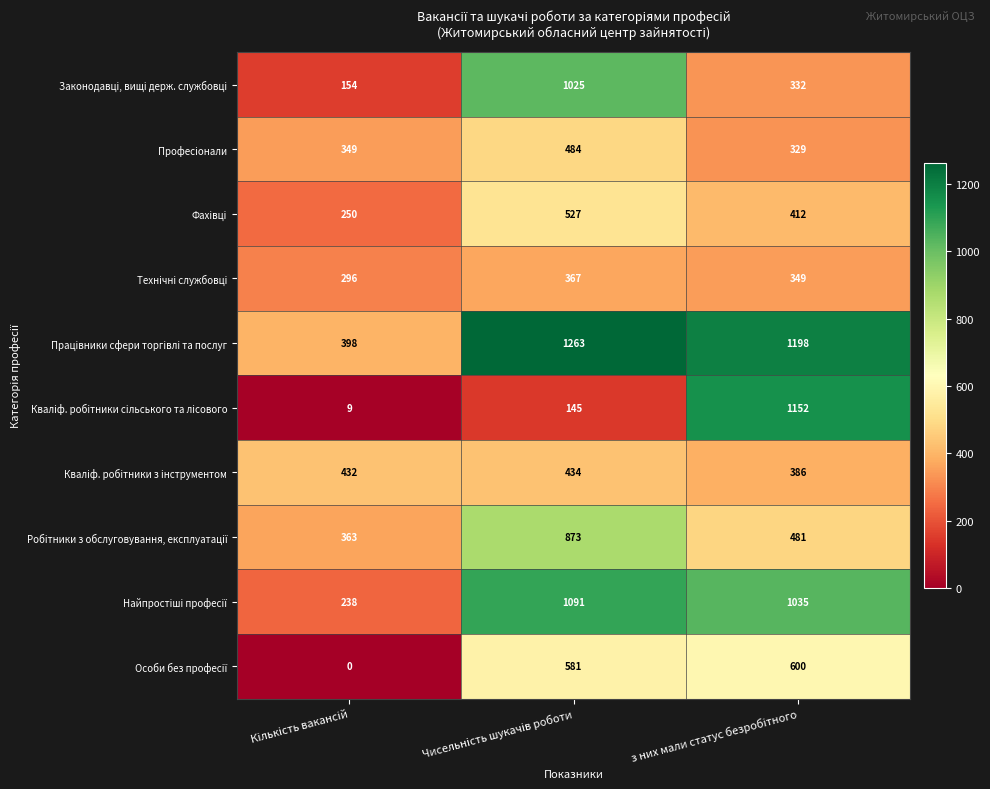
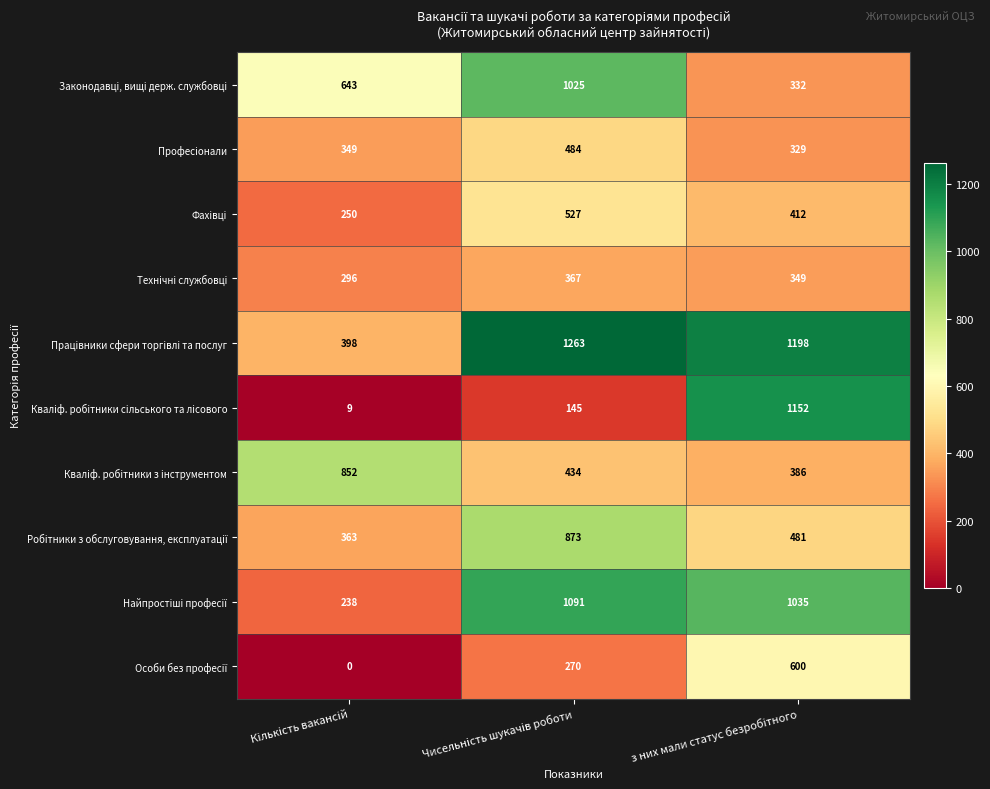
Законодавці, вищі держ. службовці, Кількість вакансій: 154 -> 643
Кваліф. робітники з інструментом, Кількість вакансій: 432 -> 852
Особи без професії, Чисельність шукачів роботи: 581 -> 270
